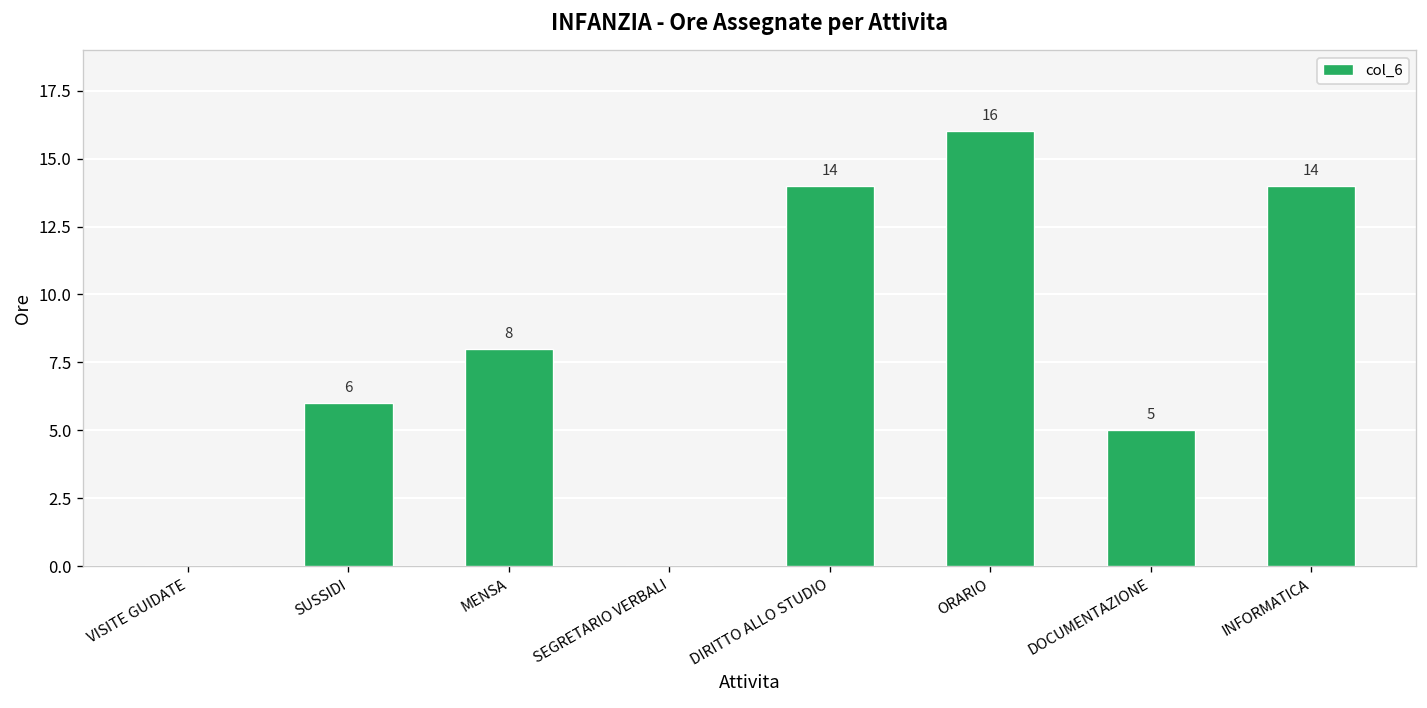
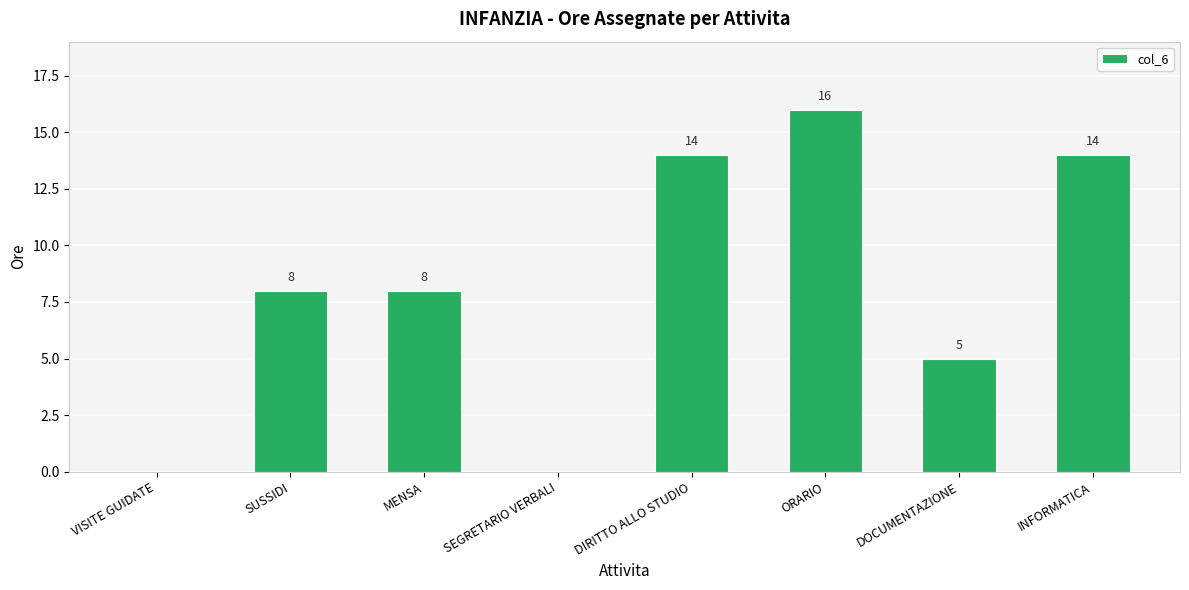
SUSSIDI: 6 -> 8
